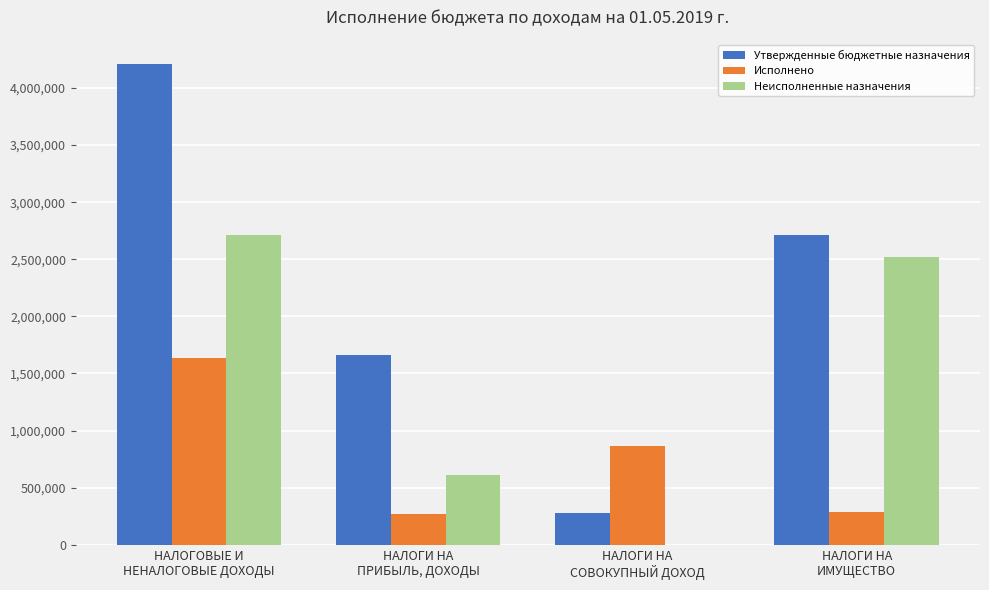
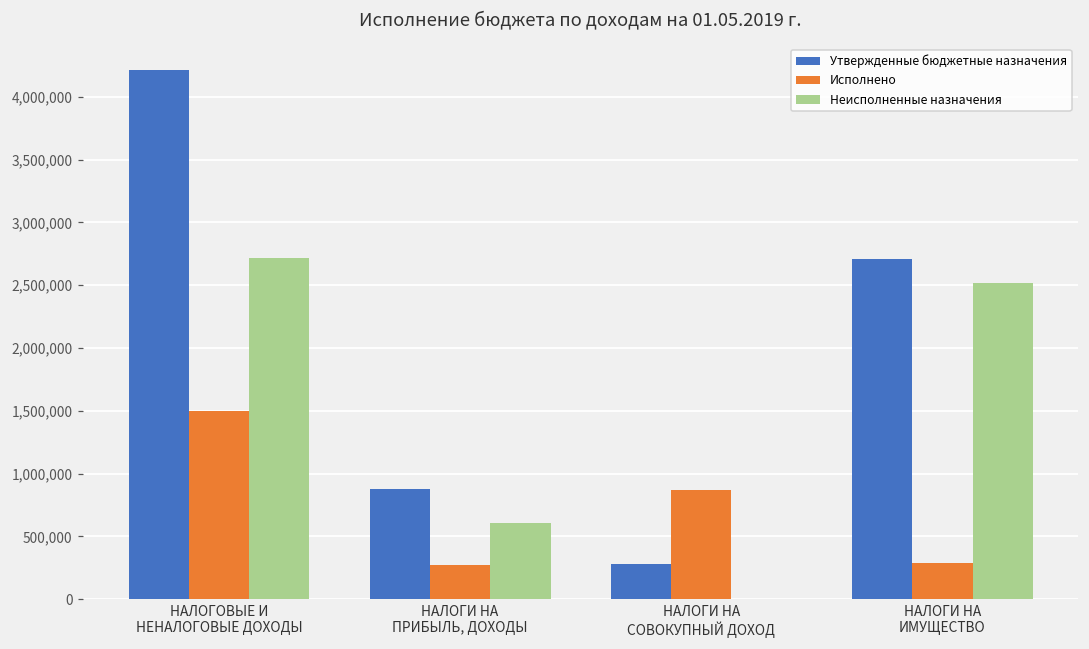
Исполнено, НАЛОГОВЫЕ И НЕНАЛОГОВЫЕ ДОХОДЫ: 1,630,000 -> 1,500,000
Утвержденные бюджетные назначения, НАЛОГИ НА ПРИБЫЛЬ, ДОХОДЫ: 1,660,000 -> 880,000
